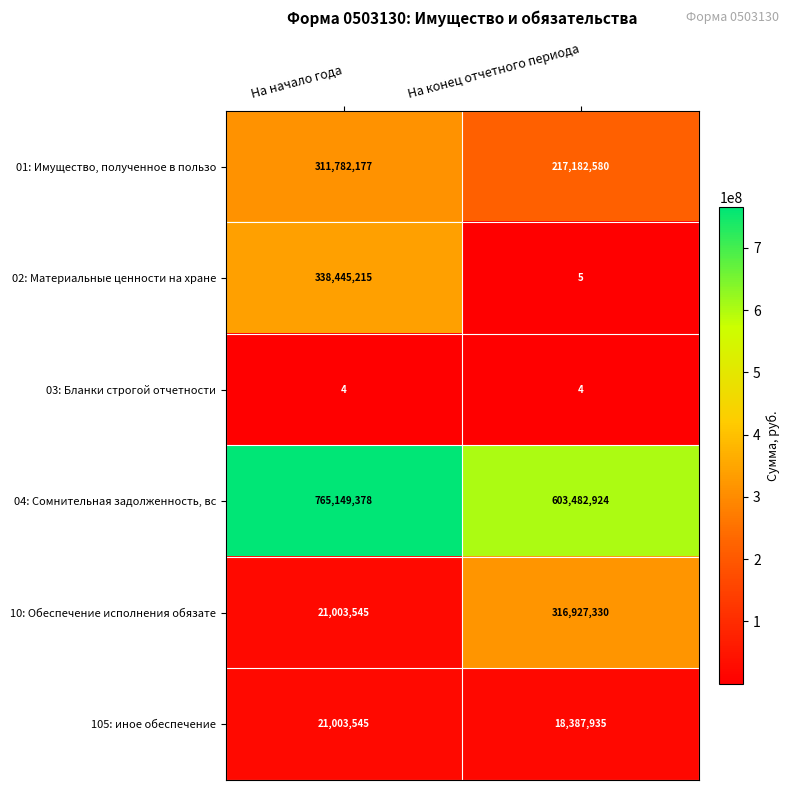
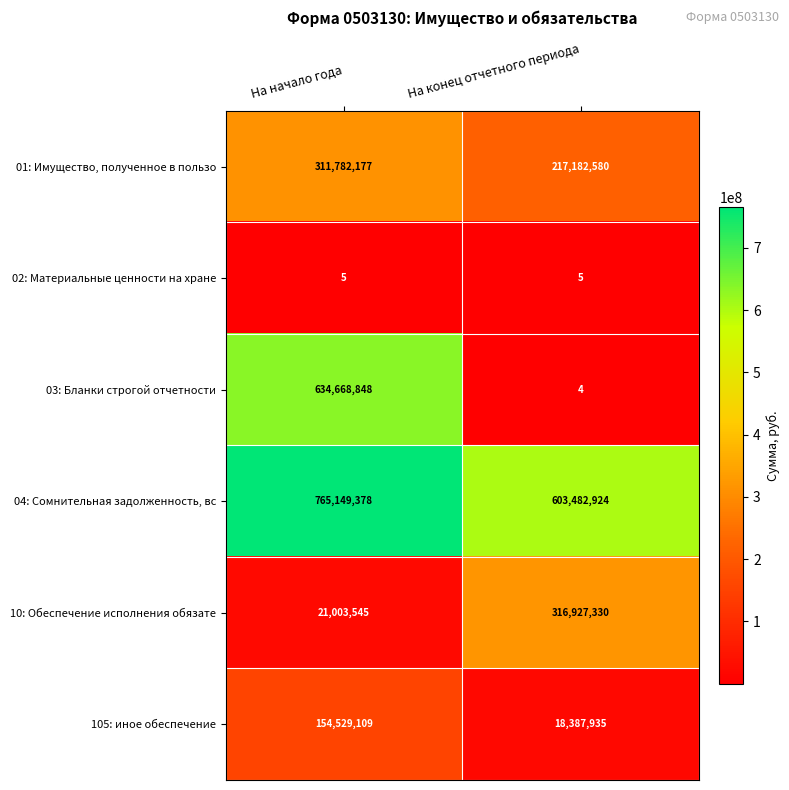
02: Материальные ценности на хране, На начало года: 338,445,215 -> 5
03: Бланки строгой отчетности, На начало года: 4 -> 634,668,848
105: иное обеспечение, На начало года: 21,003,545 -> 154,529,109
